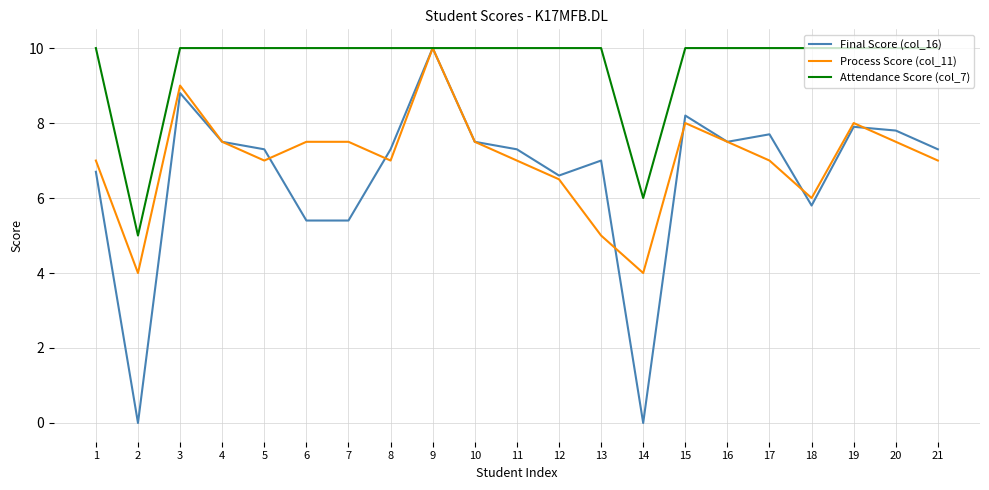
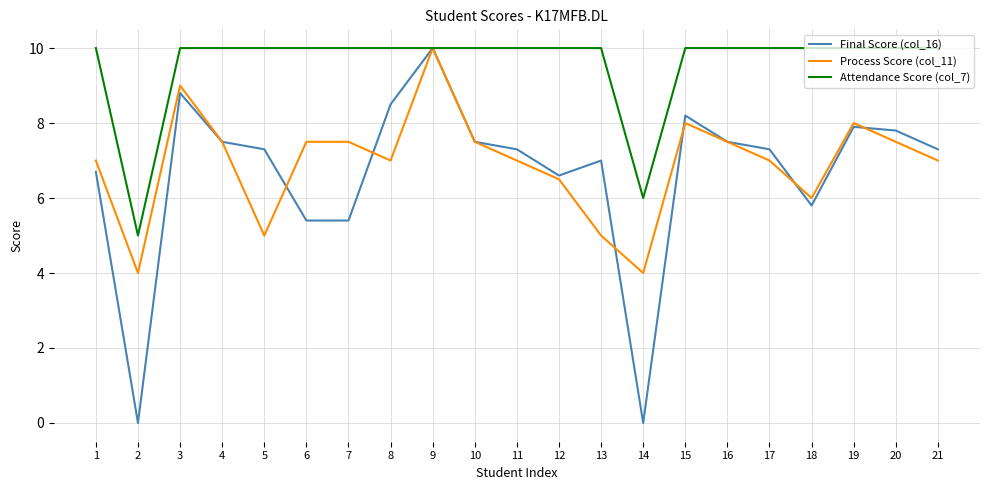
Process Score (col_11), 5: 7 -> 5
Final Score (col_16), 8: 7.3 -> 8.5
Final Score (col_16), 17: 7.7 -> 7.3
